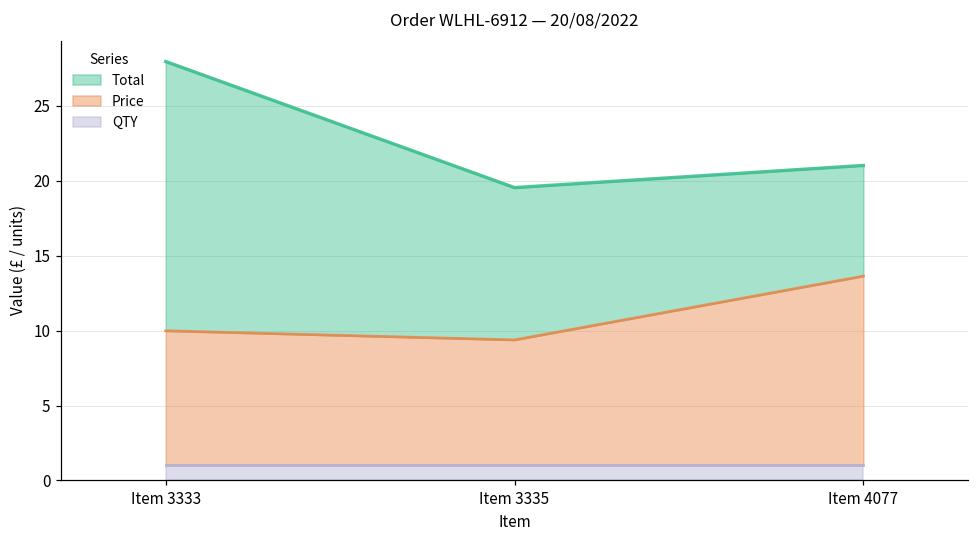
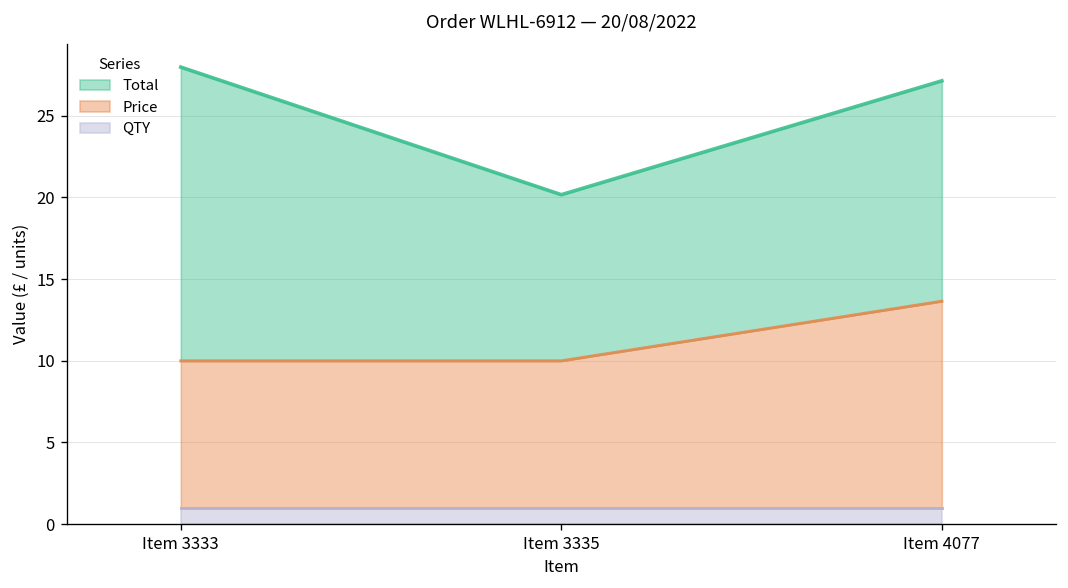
Price, Item 3335: 8.4 -> 9.0
Total, Item 4077: 7.4 -> 13.5
